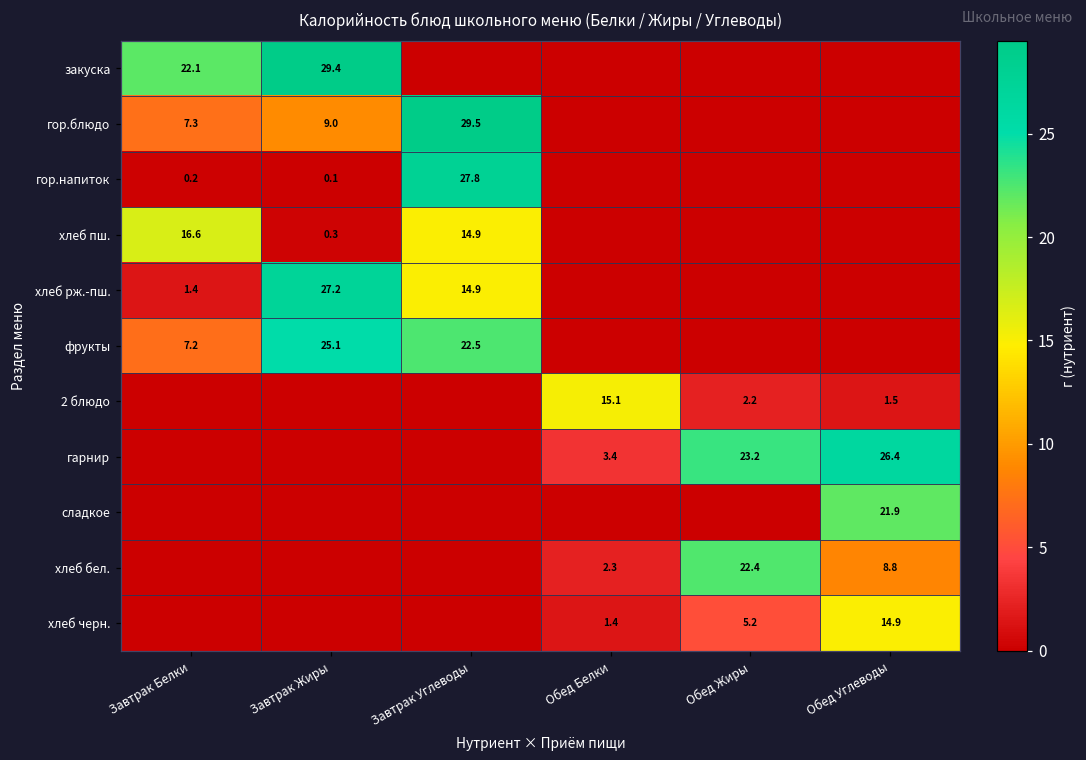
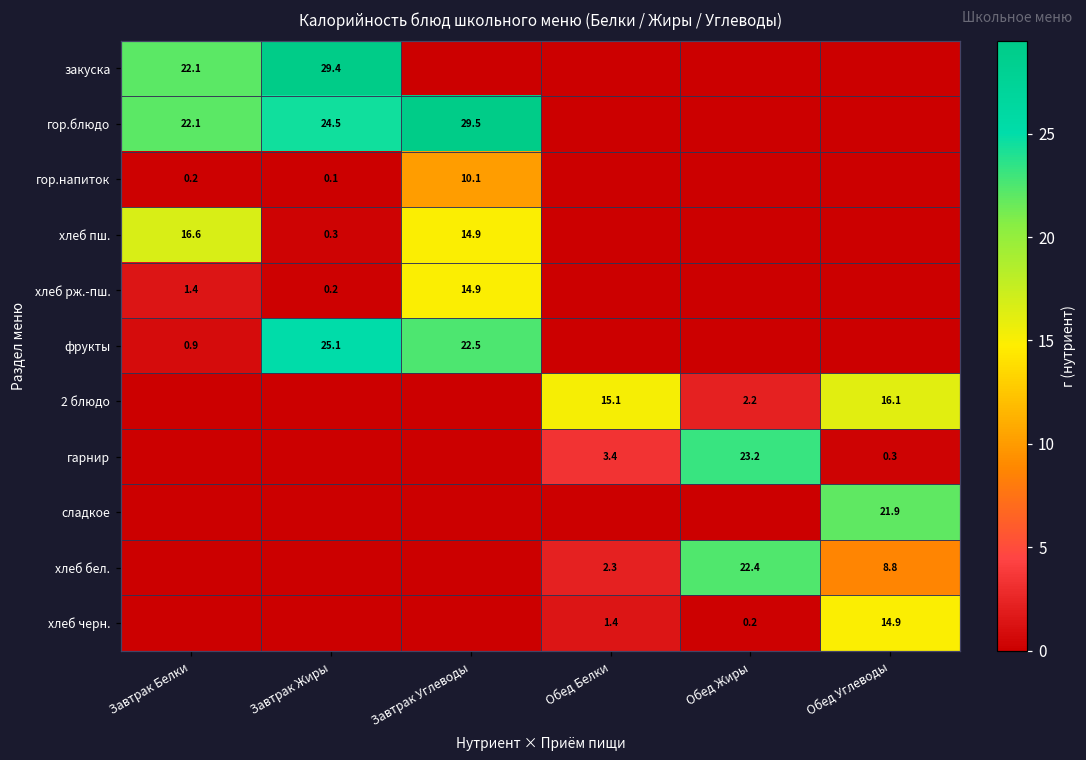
гор.блюдо, Завтрак Белки: 7.3 -> 22.1
гор.блюдо, Завтрак Жиры: 9.0 -> 24.5
гор.напиток, Завтрак Углеводы: 27.8 -> 10.1
хлеб рж.-пш., Завтрак Жиры: 27.2 -> 0.2
фрукты, Завтрак Белки: 7.2 -> 0.9
2 блюдо, Обед Углеводы: 1.5 -> 16.1
гарнир, Обед Углеводы: 26.4 -> 0.3
хлеб черн., Обед Жиры: 5.2 -> 0.2
